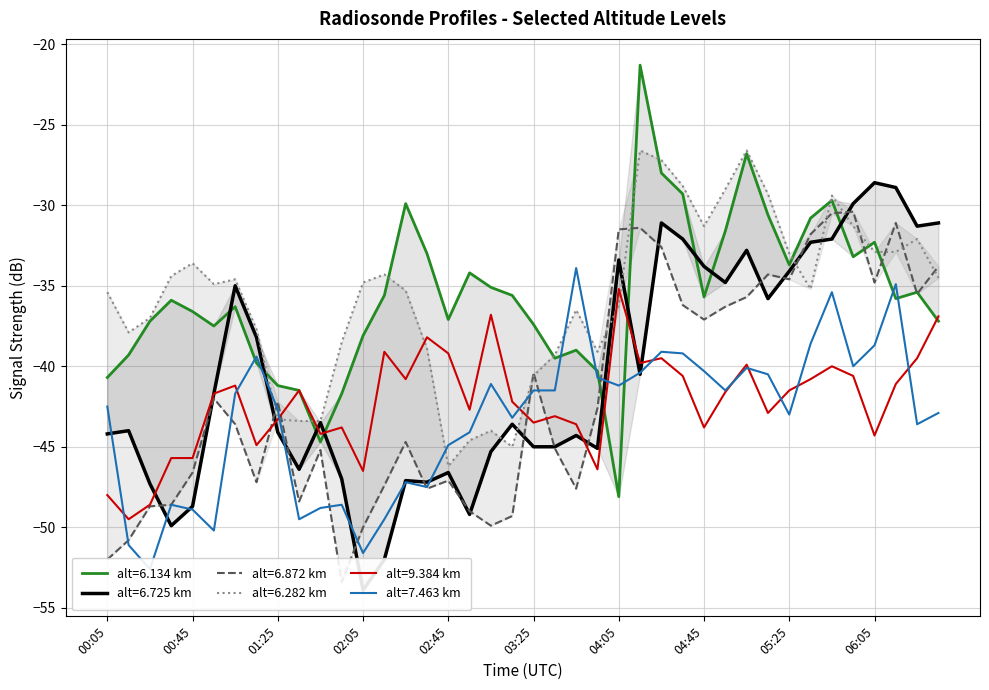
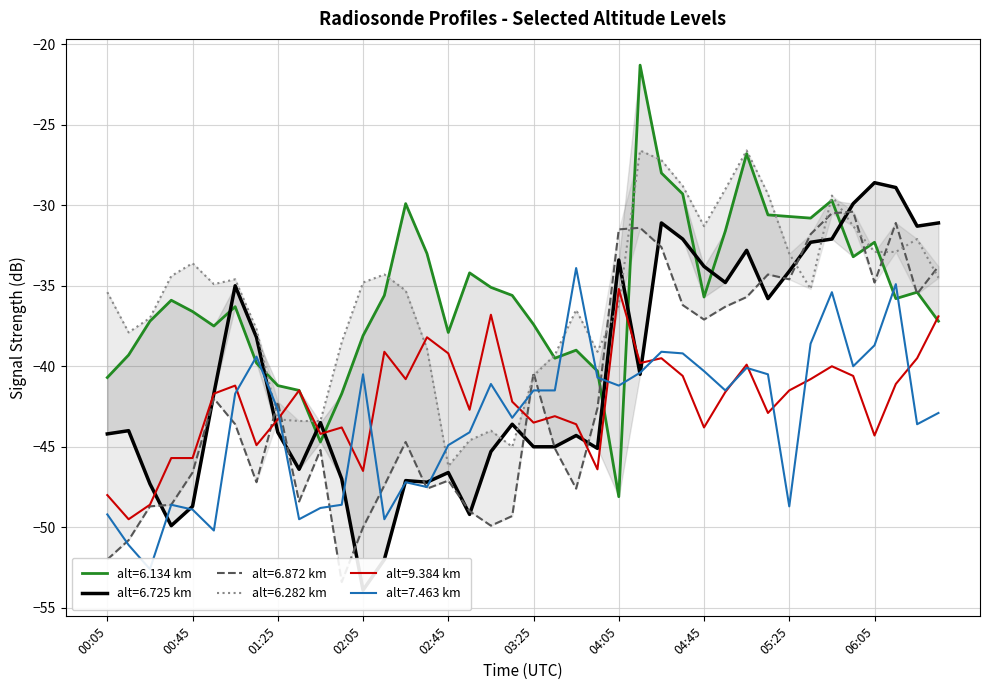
alt=7.463 km, 00:05: -42.5 -> -49.2
alt=7.463 km, 02:05: -51.6 -> -40.5
alt=6.134 km, 02:45: -37.1 -> -37.9
alt=6.134 km, 05:25: -33.7 -> -30.7
alt=7.463 km, 05:25: -43.0 -> -48.7
